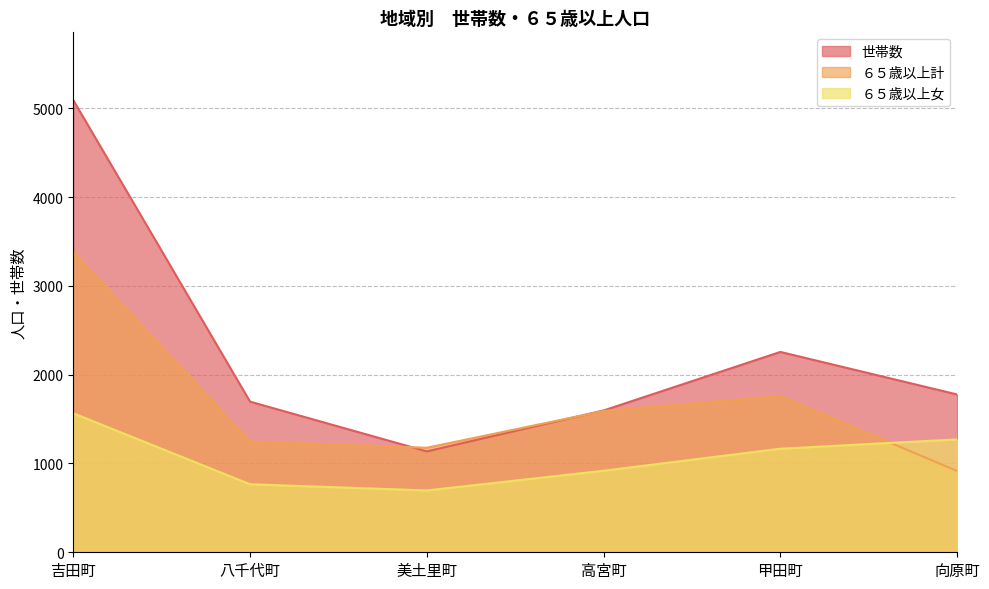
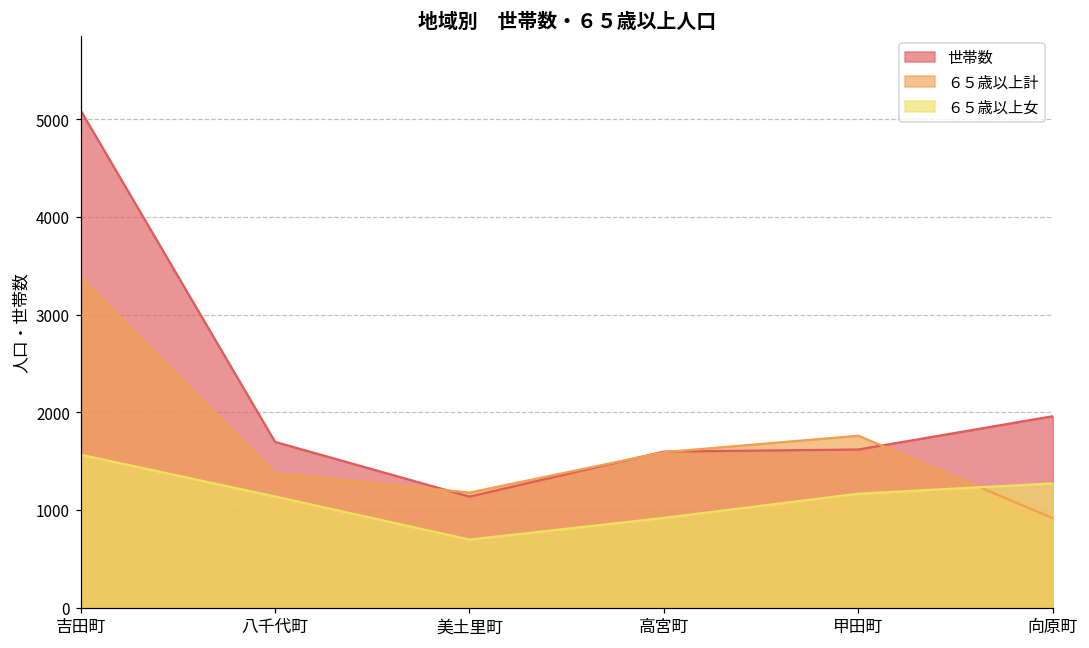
６５歳以上計, 八千代町: 1200 -> 1400
６５歳以上女, 八千代町: 800 -> 1100
世帯数, 甲田町: 2300 -> 1600
世帯数, 向原町: 1800 -> 2000
